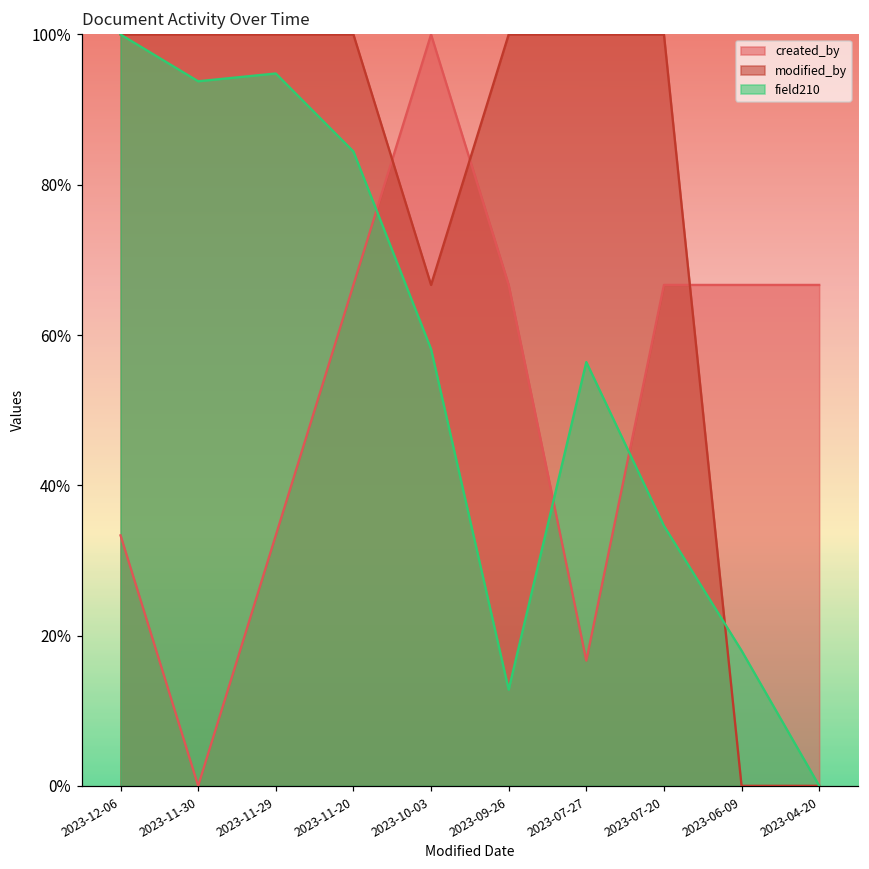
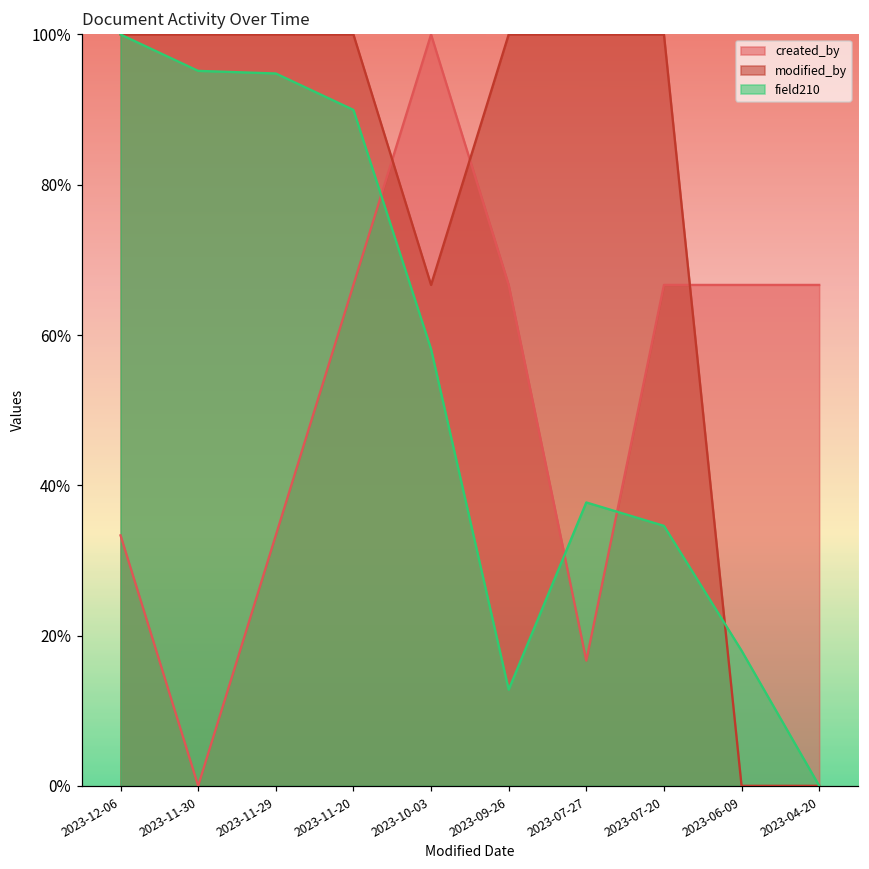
field210, 2023-11-30: 94% -> 95%
field210, 2023-11-20: 84% -> 90%
field210, 2023-07-27: 56% -> 38%
